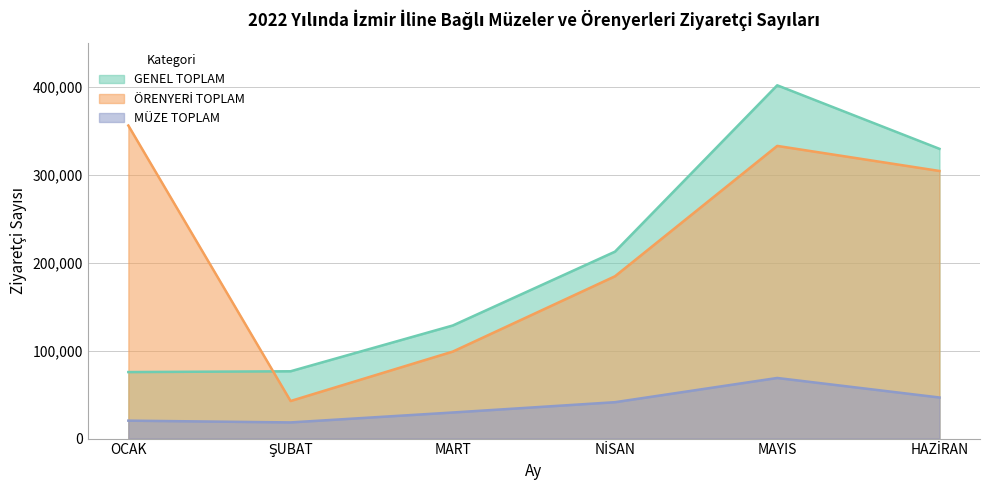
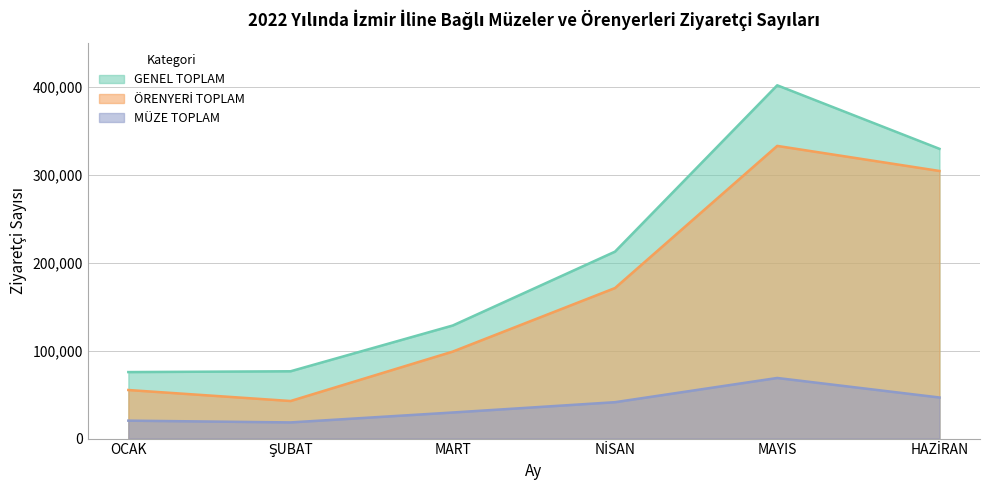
ÖRENYERİ TOPLAM, OCAK: 360,000 -> 60,000
ÖRENYERİ TOPLAM, NİSAN: 180,000 -> 170,000
